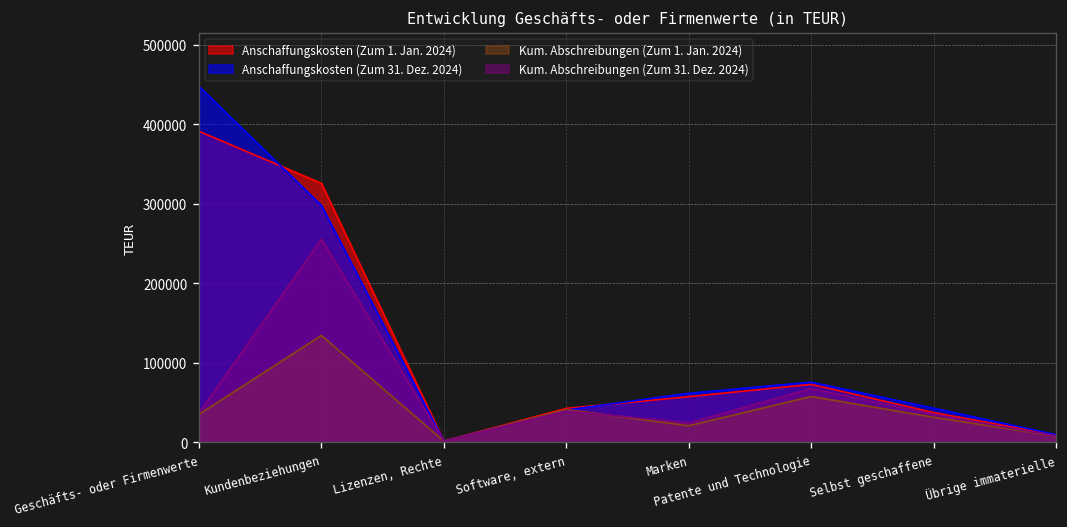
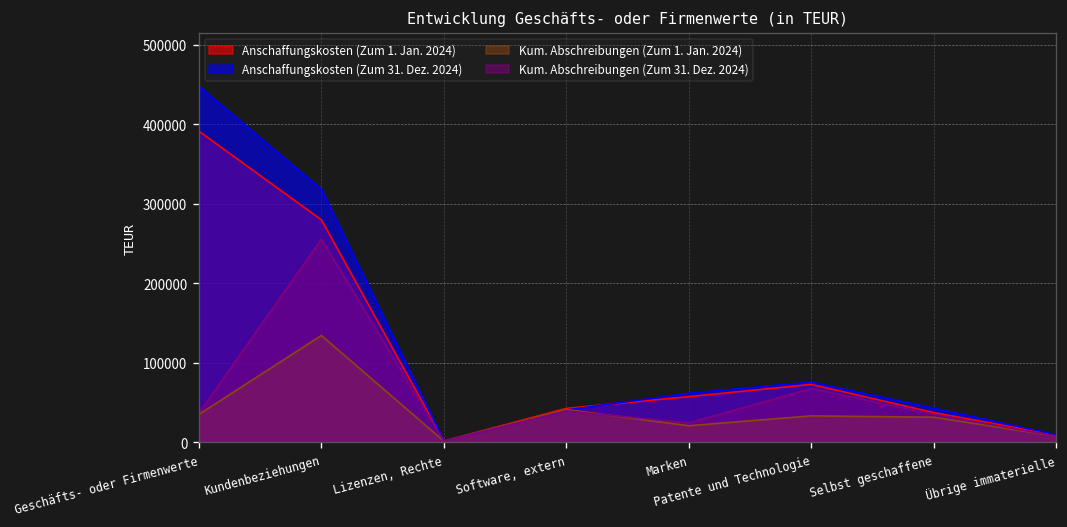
Anschaffungskosten (Zum 1. Jan. 2024), Kundenbeziehungen: 330000 -> 280000
Anschaffungskosten (Zum 31. Dez. 2024), Kundenbeziehungen: 300000 -> 320000
Kum. Abschreibungen (Zum 1. Jan. 2024), Patente und Technologie: 60000 -> 30000
